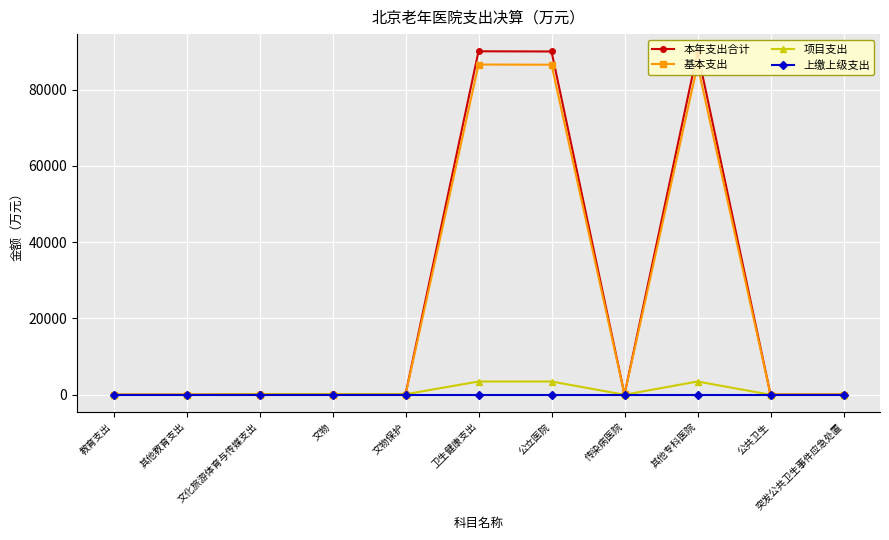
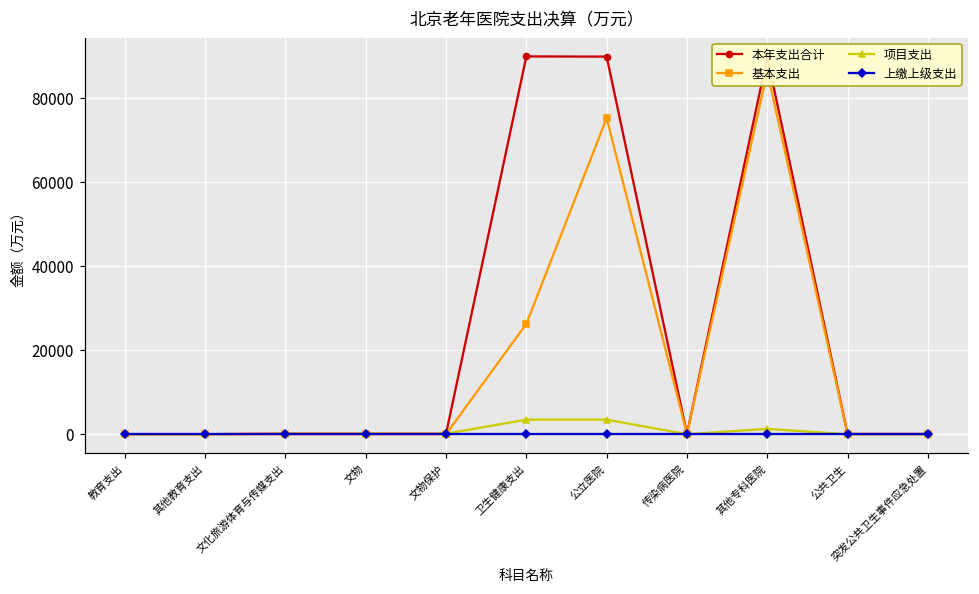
基本支出, 卫生健康支出: 87000 -> 26000
基本支出, 公立医院: 86000 -> 75000
项目支出, 其他专科医院: 3000 -> 1000
